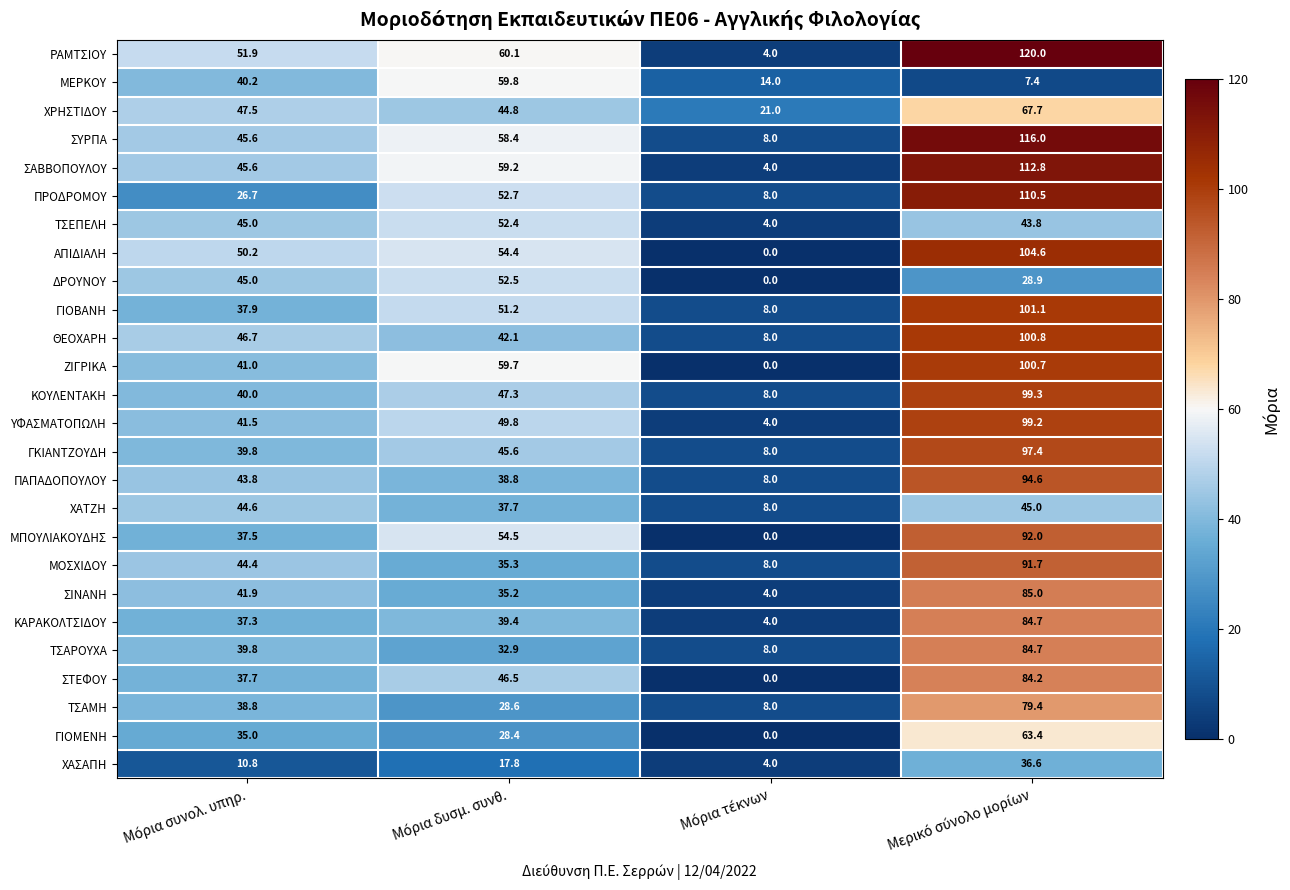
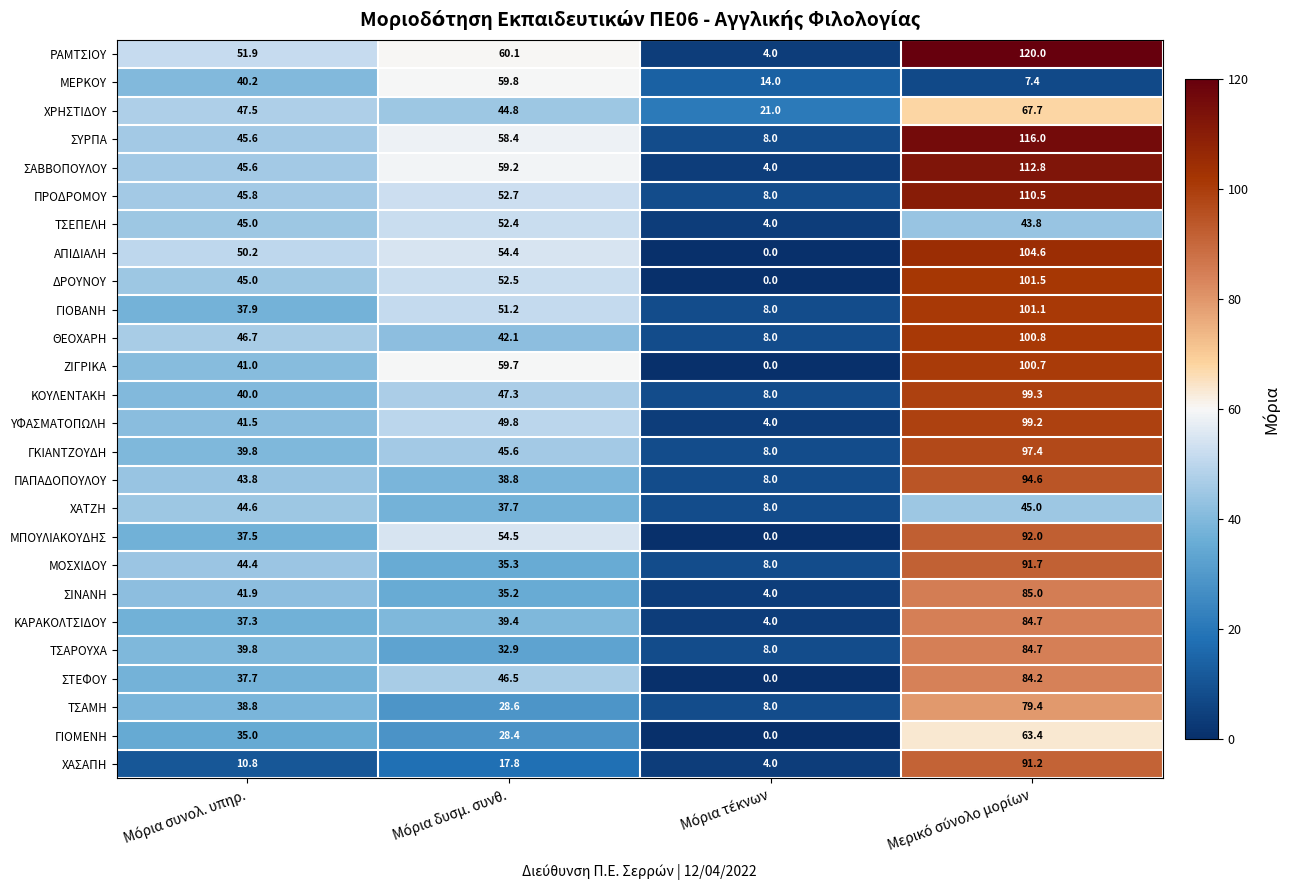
ΠΡΟΔΡΟΜΟΥ, Μόρια συνολ. υπηρ.: 26.7 -> 45.8
ΔΡΟΥΝΟΥ, Μερικό σύνολο μορίων: 28.9 -> 101.5
ΧΑΣΑΠΗ, Μερικό σύνολο μορίων: 36.6 -> 91.2
